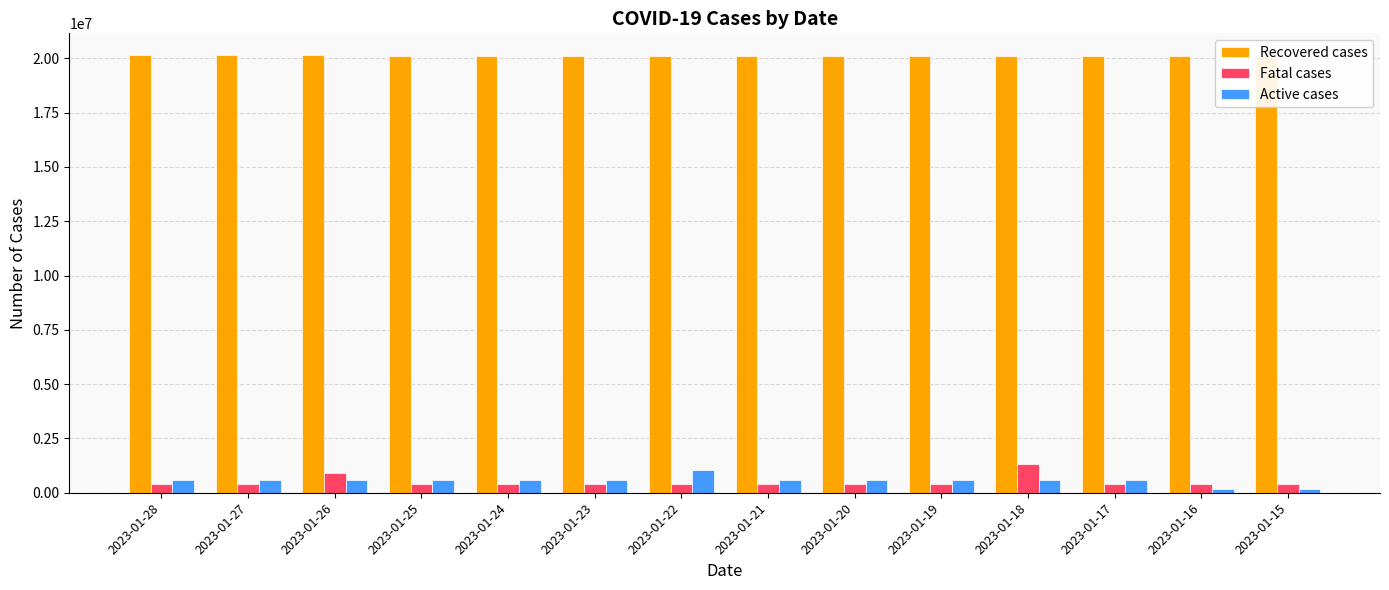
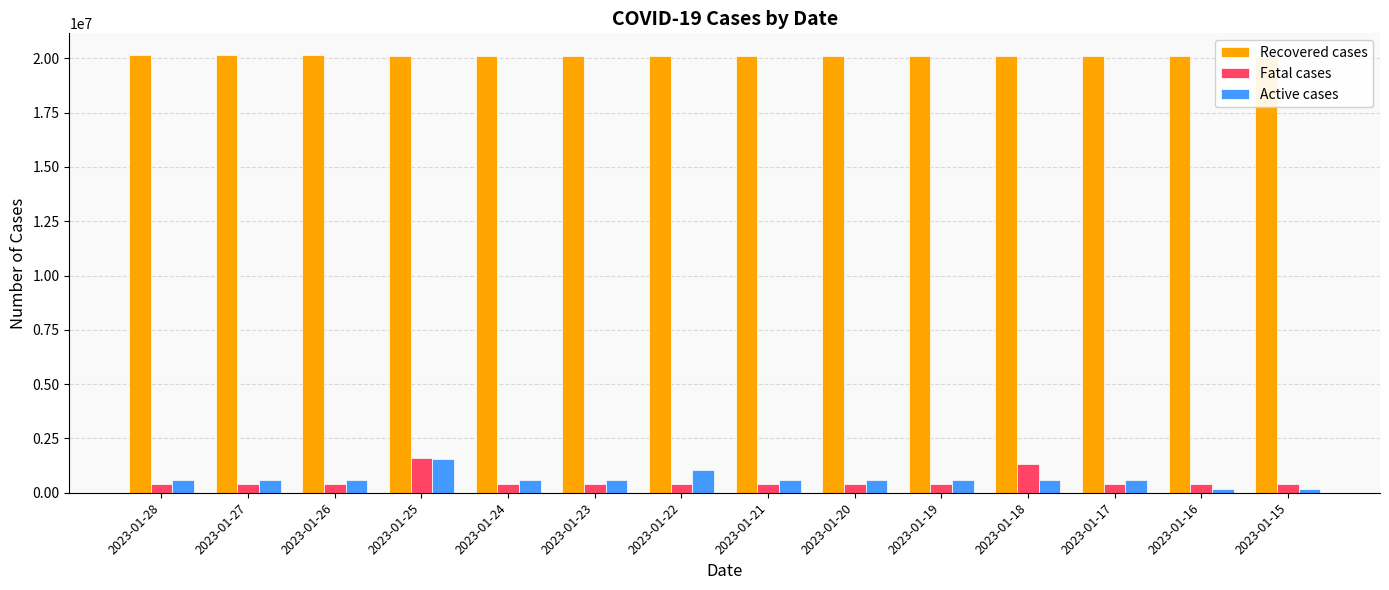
Fatal cases, 2023-01-26: 900000 -> 400000
Fatal cases, 2023-01-25: 400000 -> 1600000
Active cases, 2023-01-25: 600000 -> 1600000
